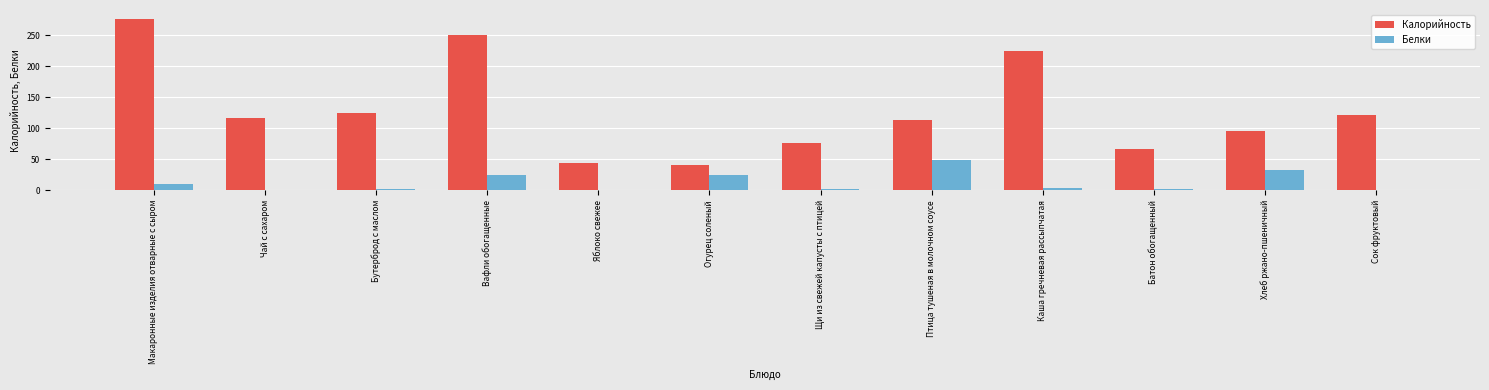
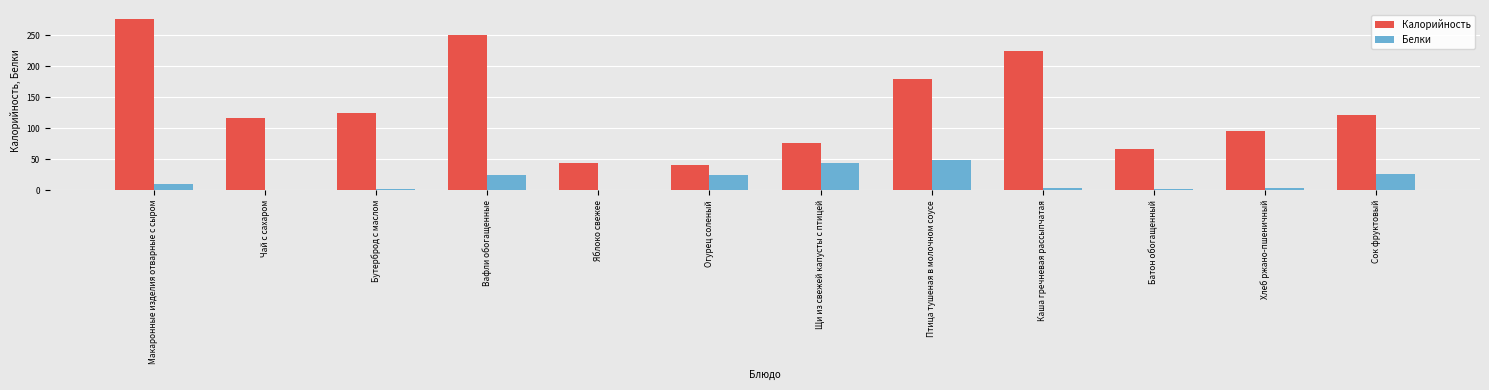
Белки, Щи из свежей капусты с птицей: 0 -> 40
Калорийность, Птица тушеная в молочном соусе: 110 -> 180
Белки, Хлеб ржано-пшеничный: 30 -> 0
Белки, Сок фруктовый: 0 -> 30
